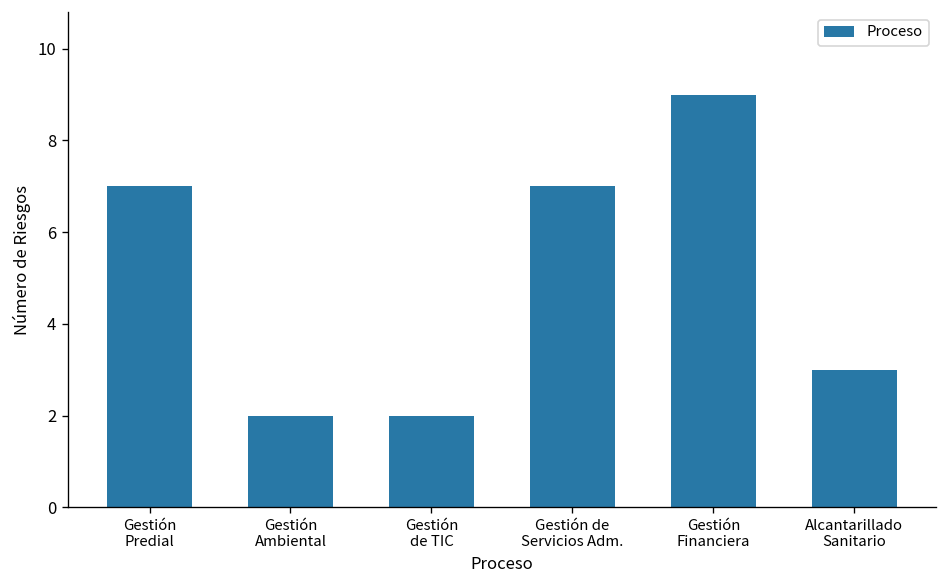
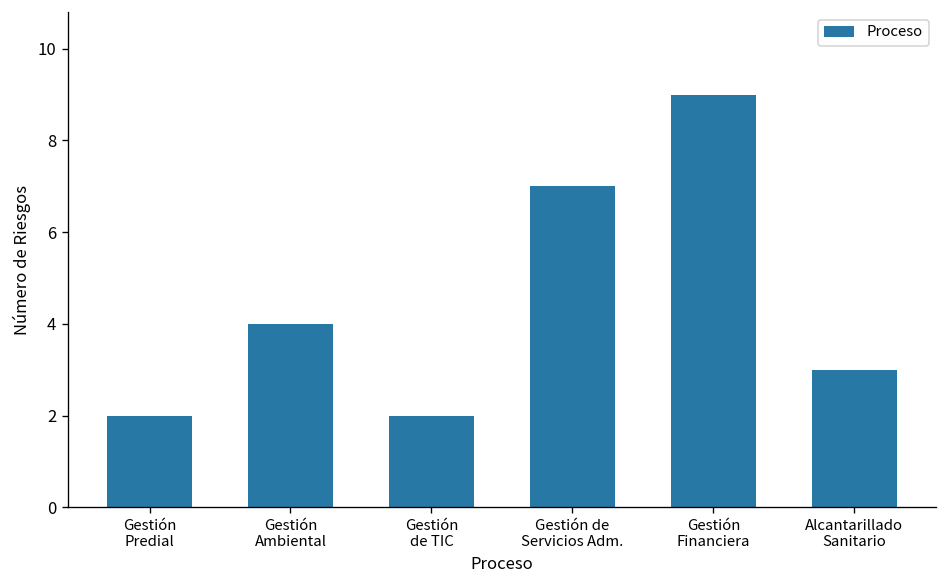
Gestión Predial: 7 -> 2
Gestión Ambiental: 2 -> 4
